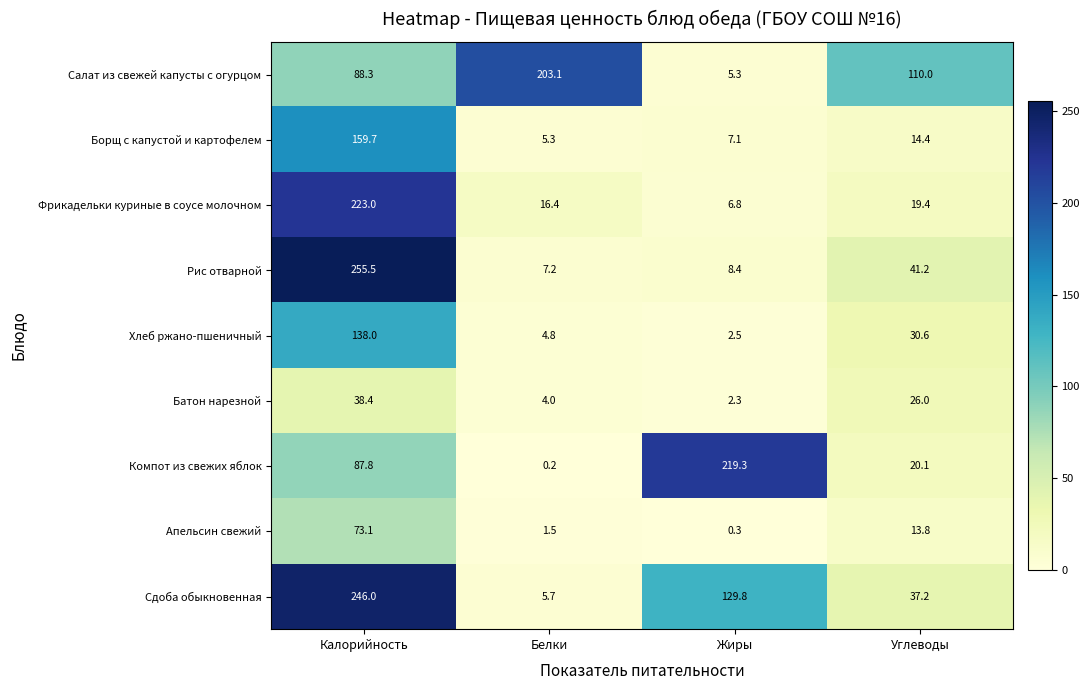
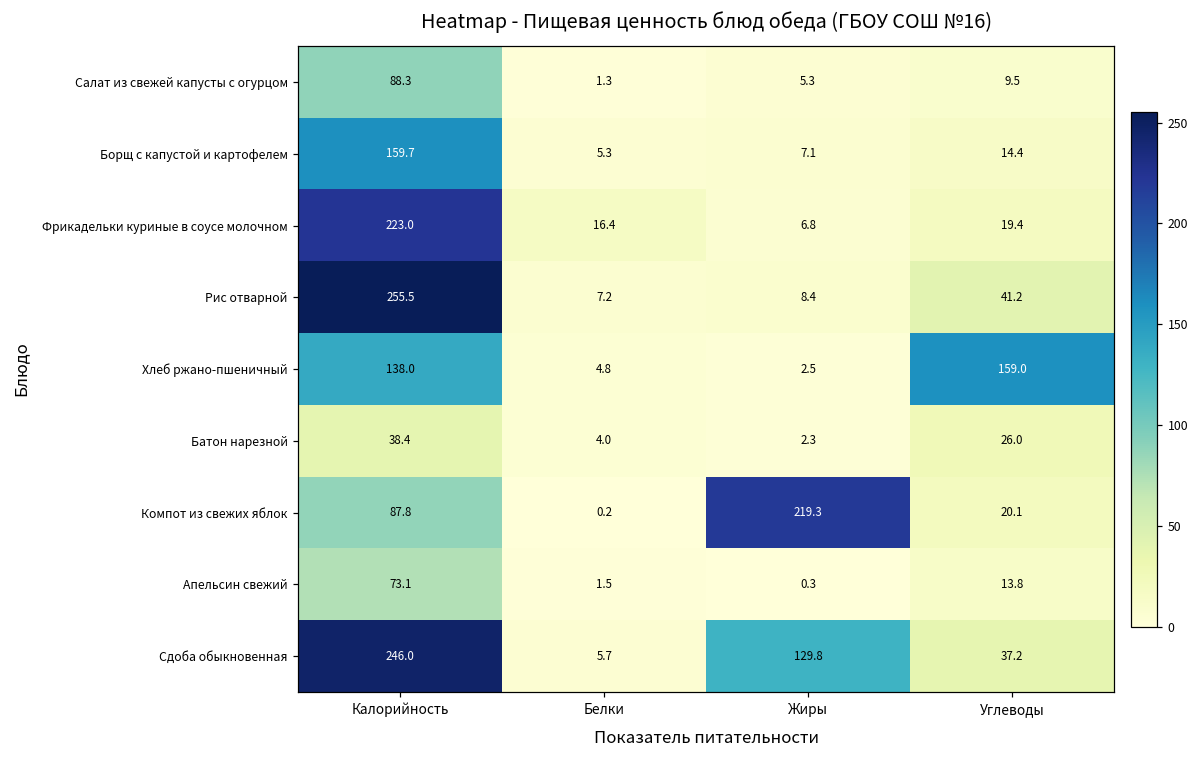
Салат из свежей капусты с огурцом, Белки: 203.1 -> 1.3
Салат из свежей капусты с огурцом, Углеводы: 110.0 -> 9.5
Хлеб ржано-пшеничный, Углеводы: 30.6 -> 159.0
